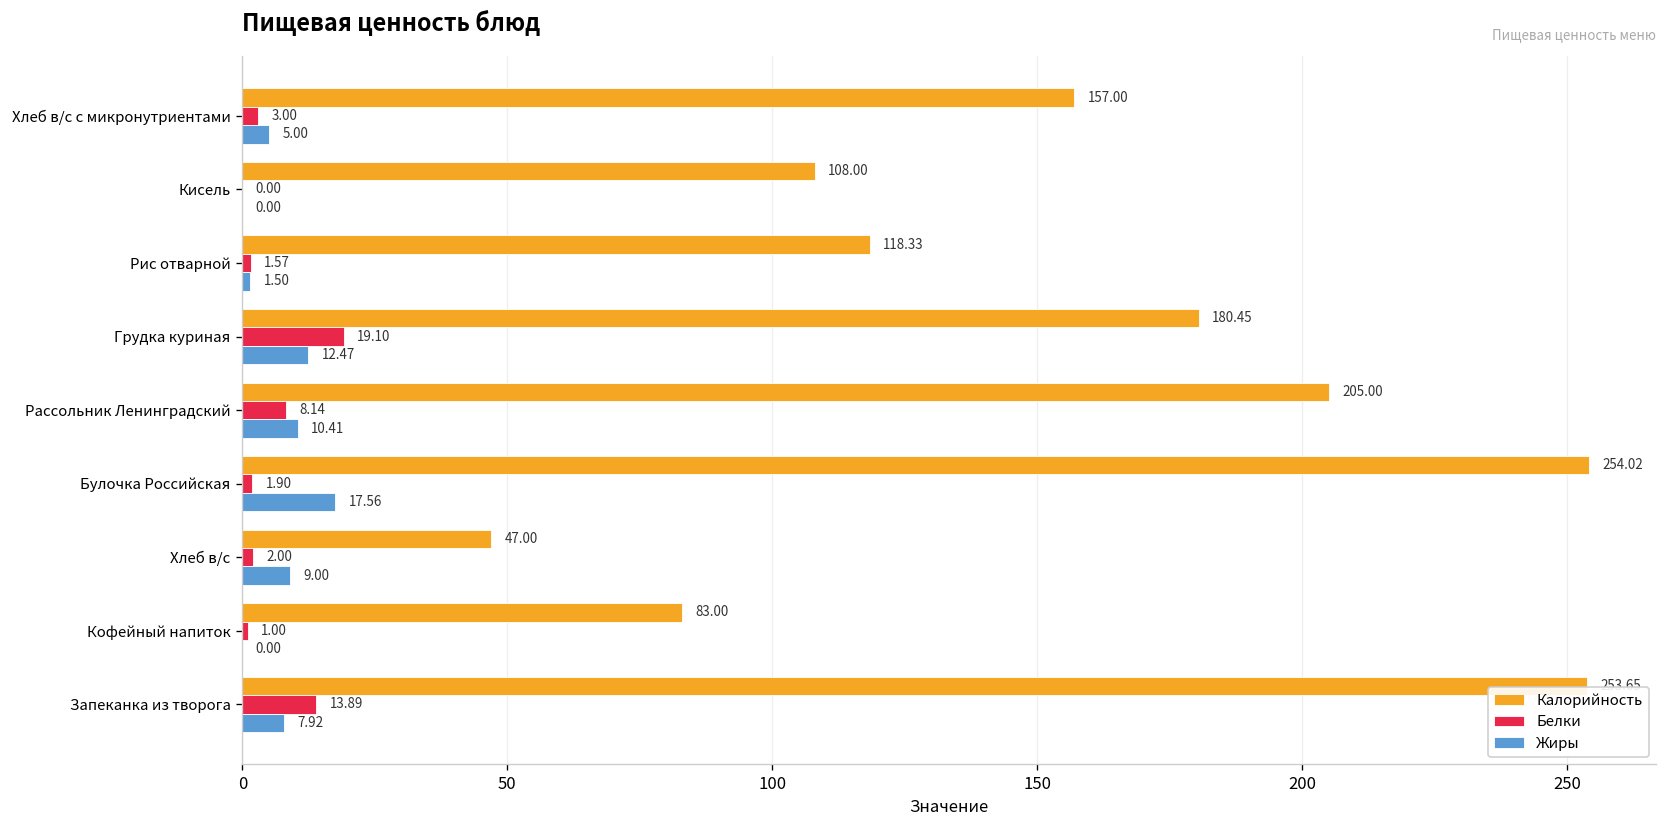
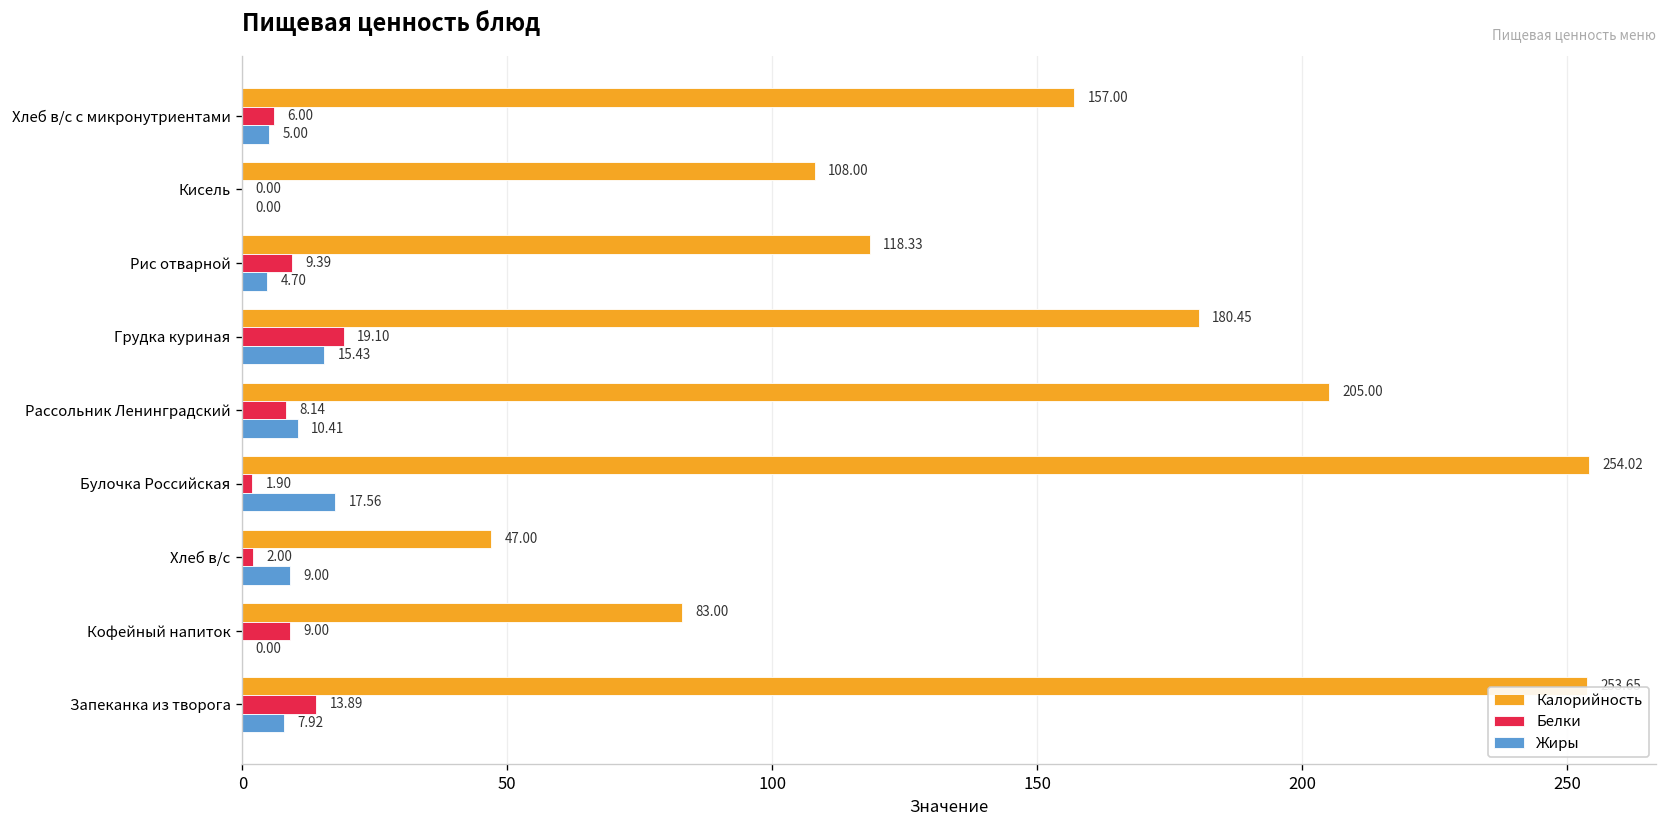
Белки, Хлеб в/с с микронутриентами: 3.00 -> 6.00
Белки, Рис отварной: 1.57 -> 9.39
Жиры, Рис отварной: 1.50 -> 4.70
Жиры, Грудка куриная: 12.47 -> 15.43
Белки, Кофейный напиток: 1.00 -> 9.00
